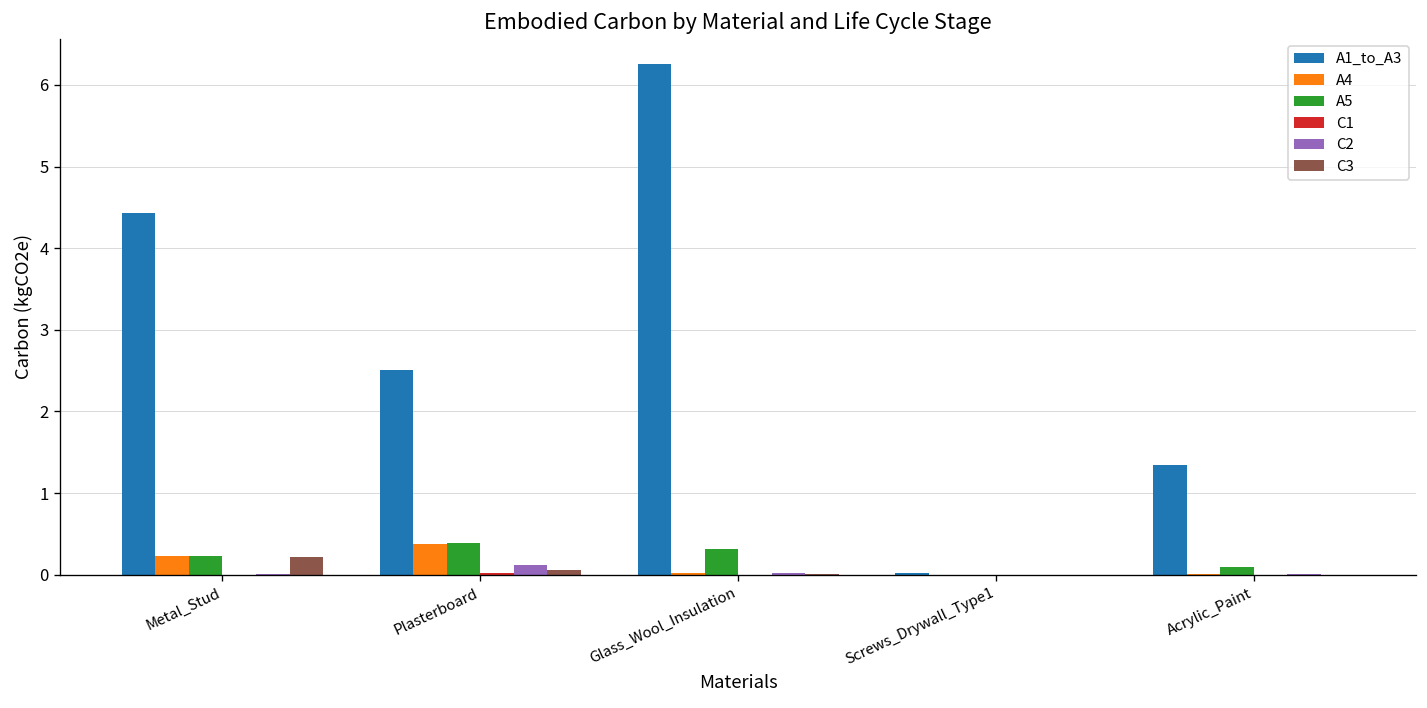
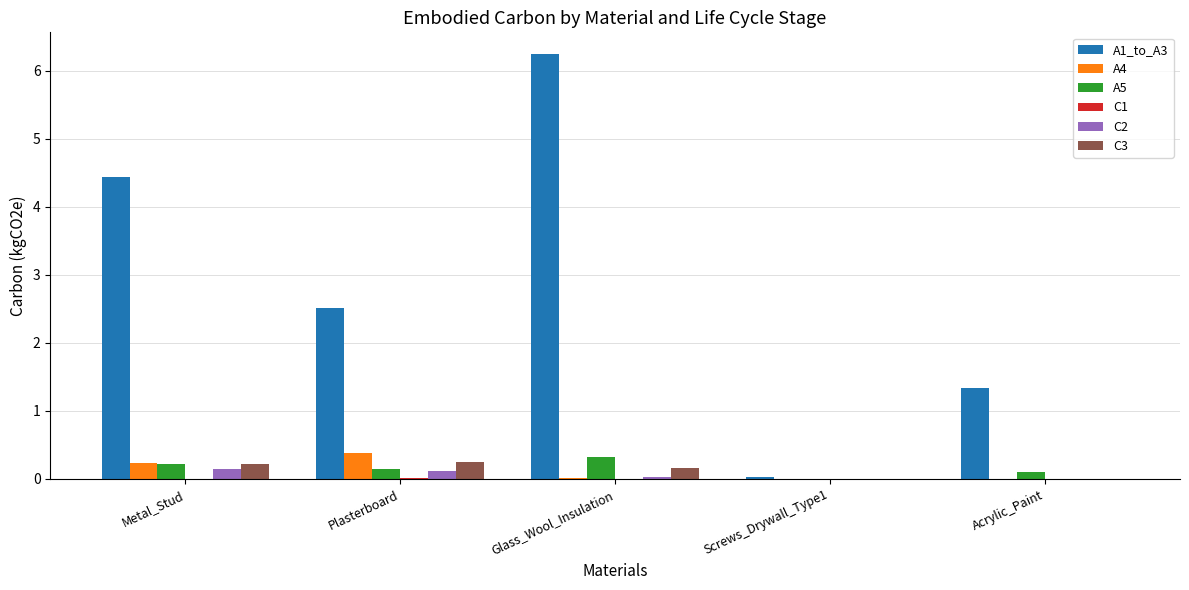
C2, Metal_Stud: 0.0 -> 0.2
A5, Plasterboard: 0.4 -> 0.1
C3, Plasterboard: 0.1 -> 0.3
C3, Glass_Wool_Insulation: 0.0 -> 0.2
